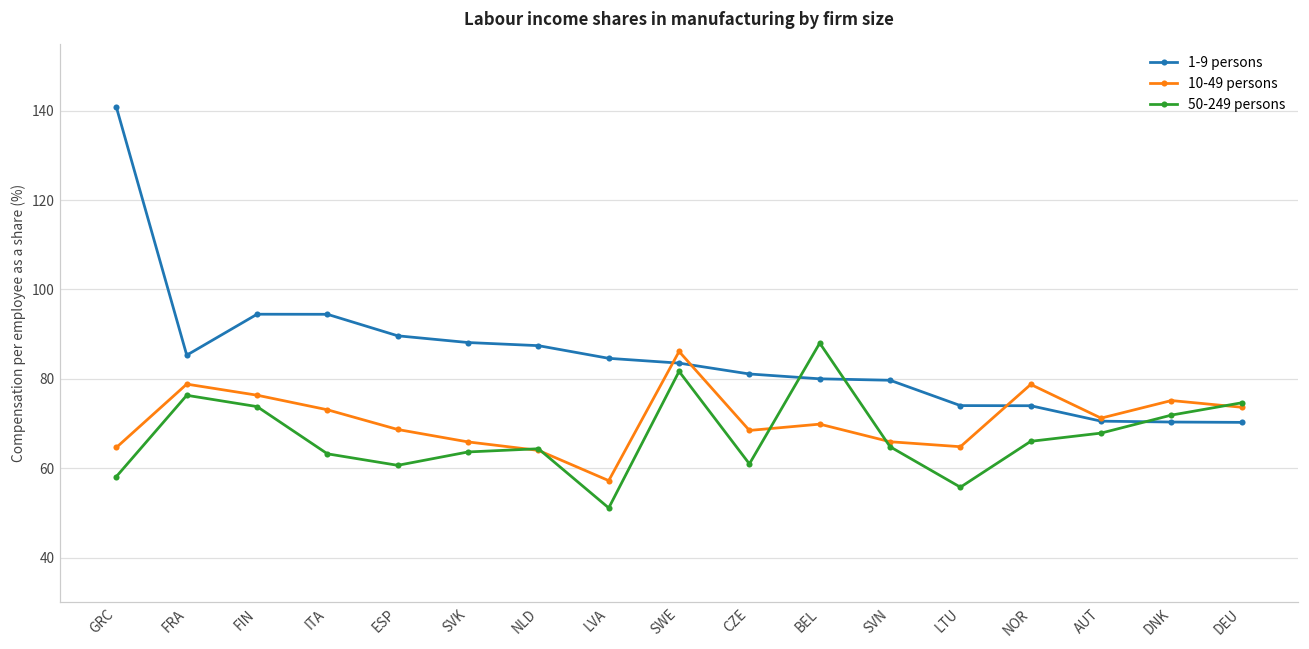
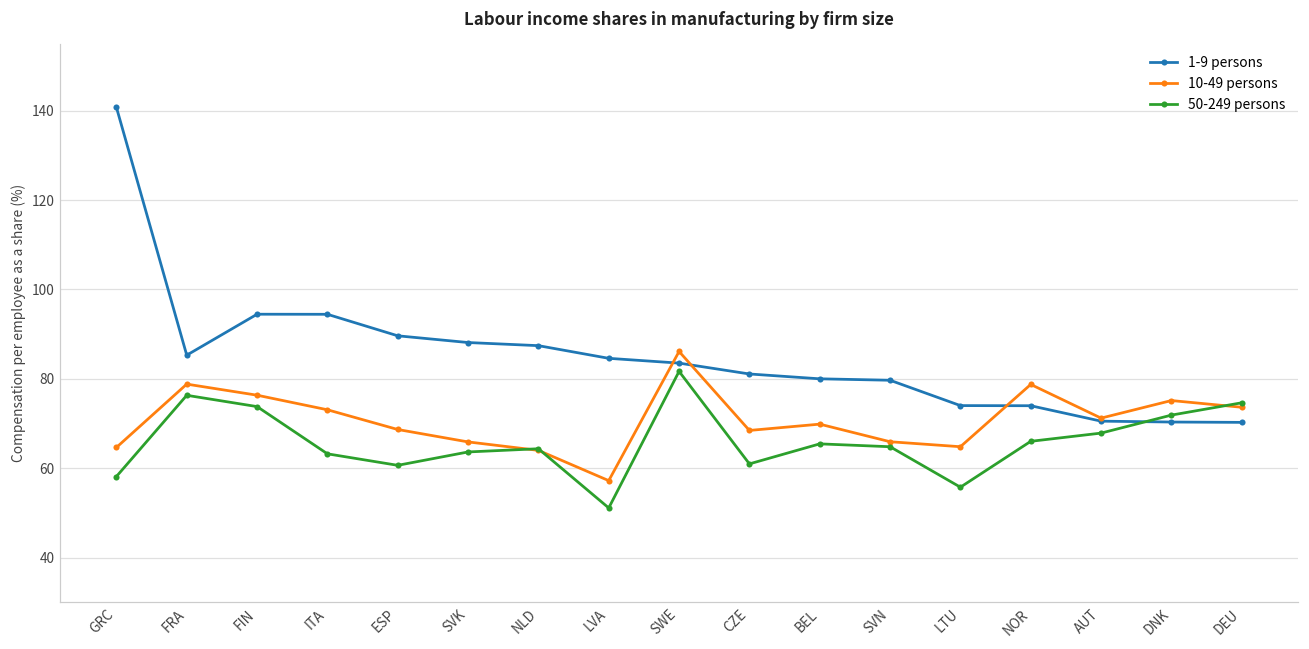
50-249 persons, BEL: 88 -> 65
